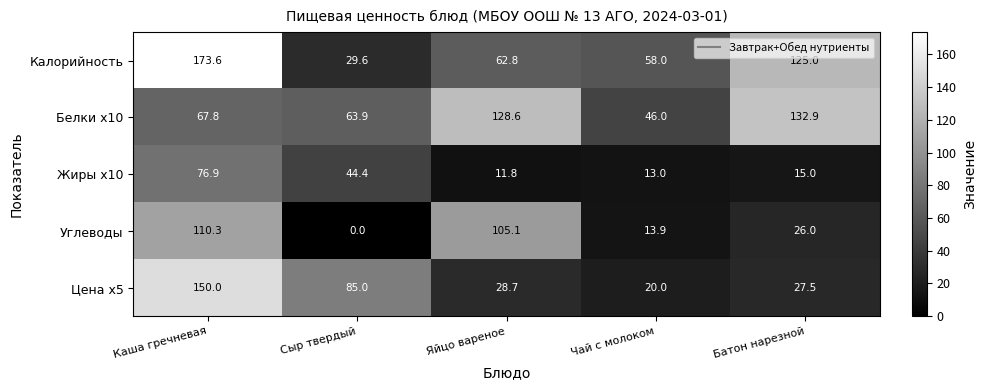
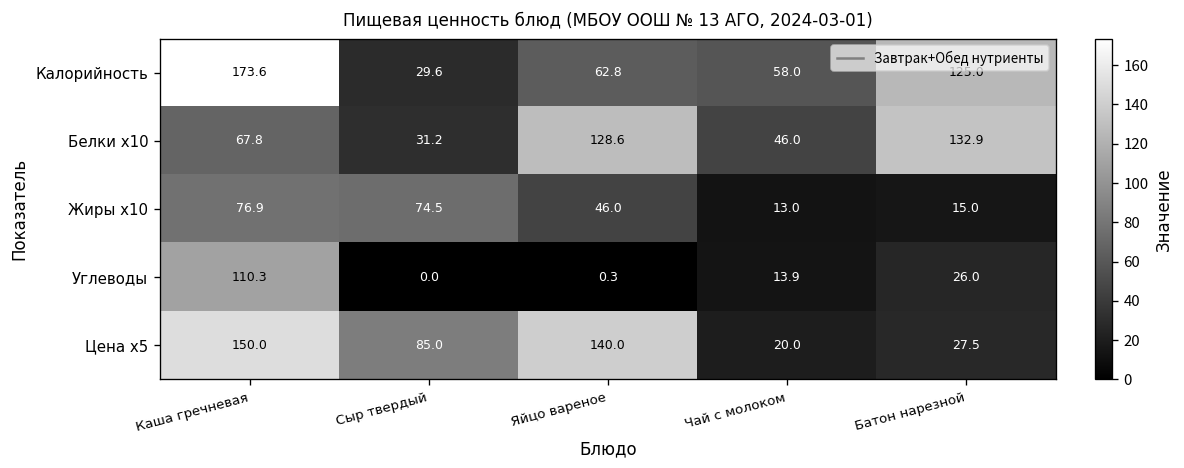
Белки x10, Сыр твердый: 63.9 -> 31.2
Жиры x10, Сыр твердый: 44.4 -> 74.5
Жиры x10, Яйцо вареное: 11.8 -> 46.0
Углеводы, Яйцо вареное: 105.1 -> 0.3
Цена x5, Яйцо вареное: 28.7 -> 140.0
